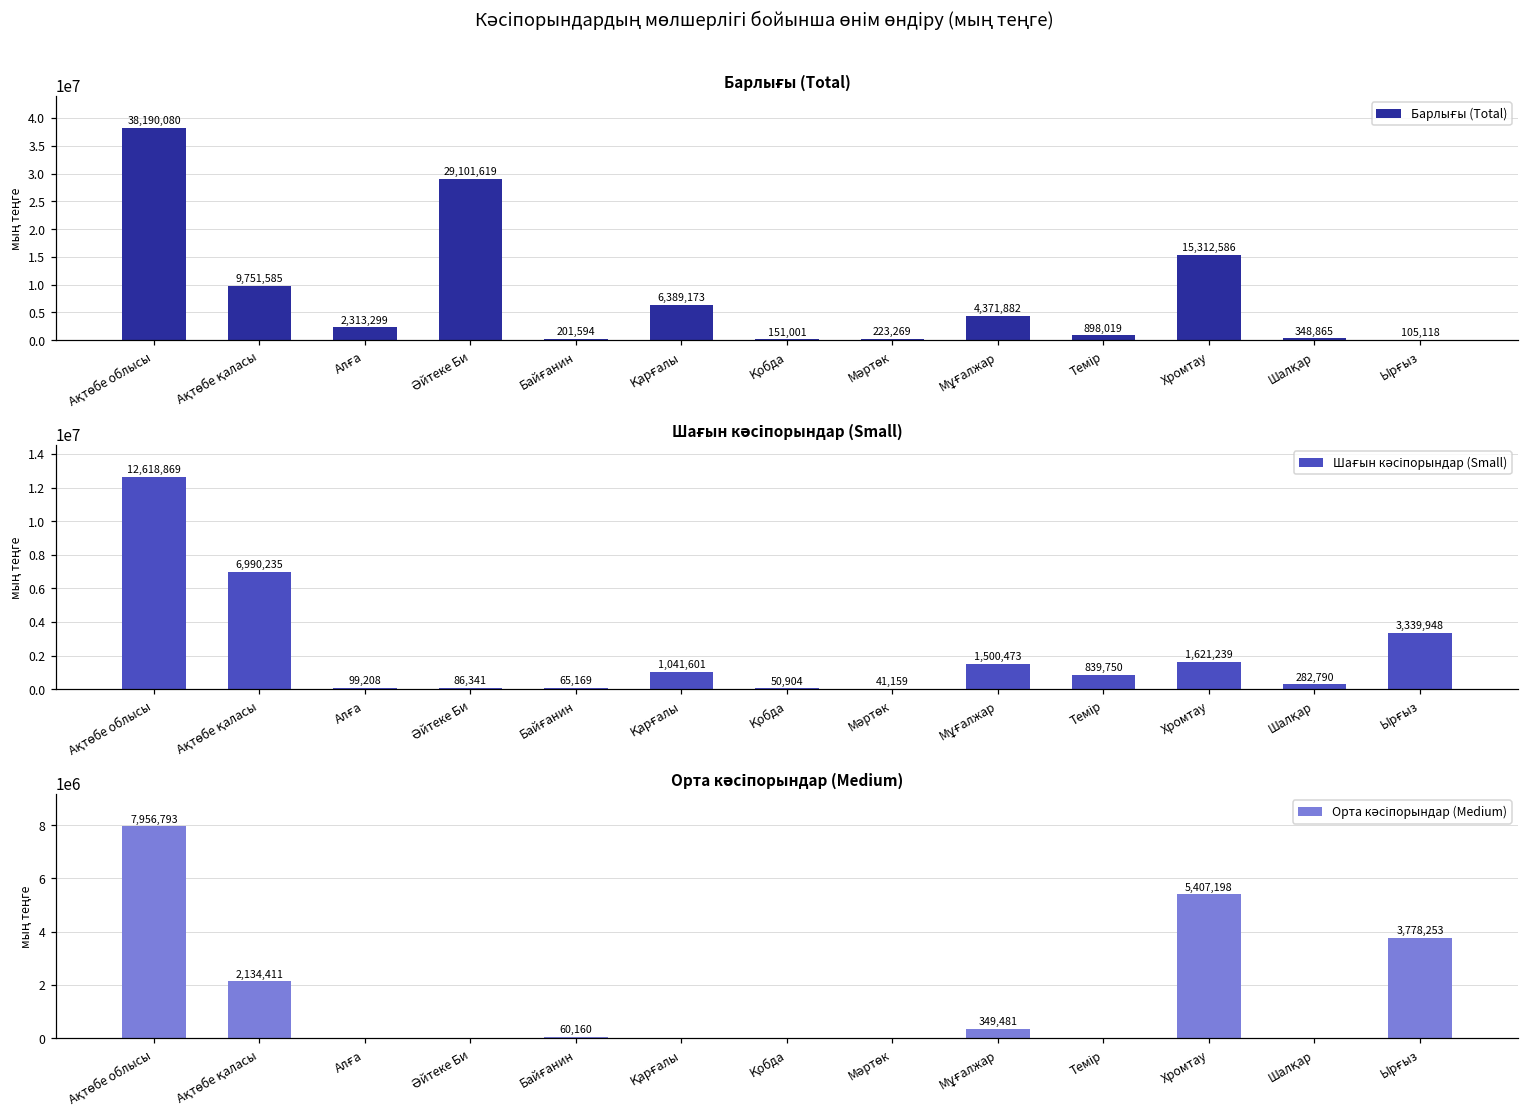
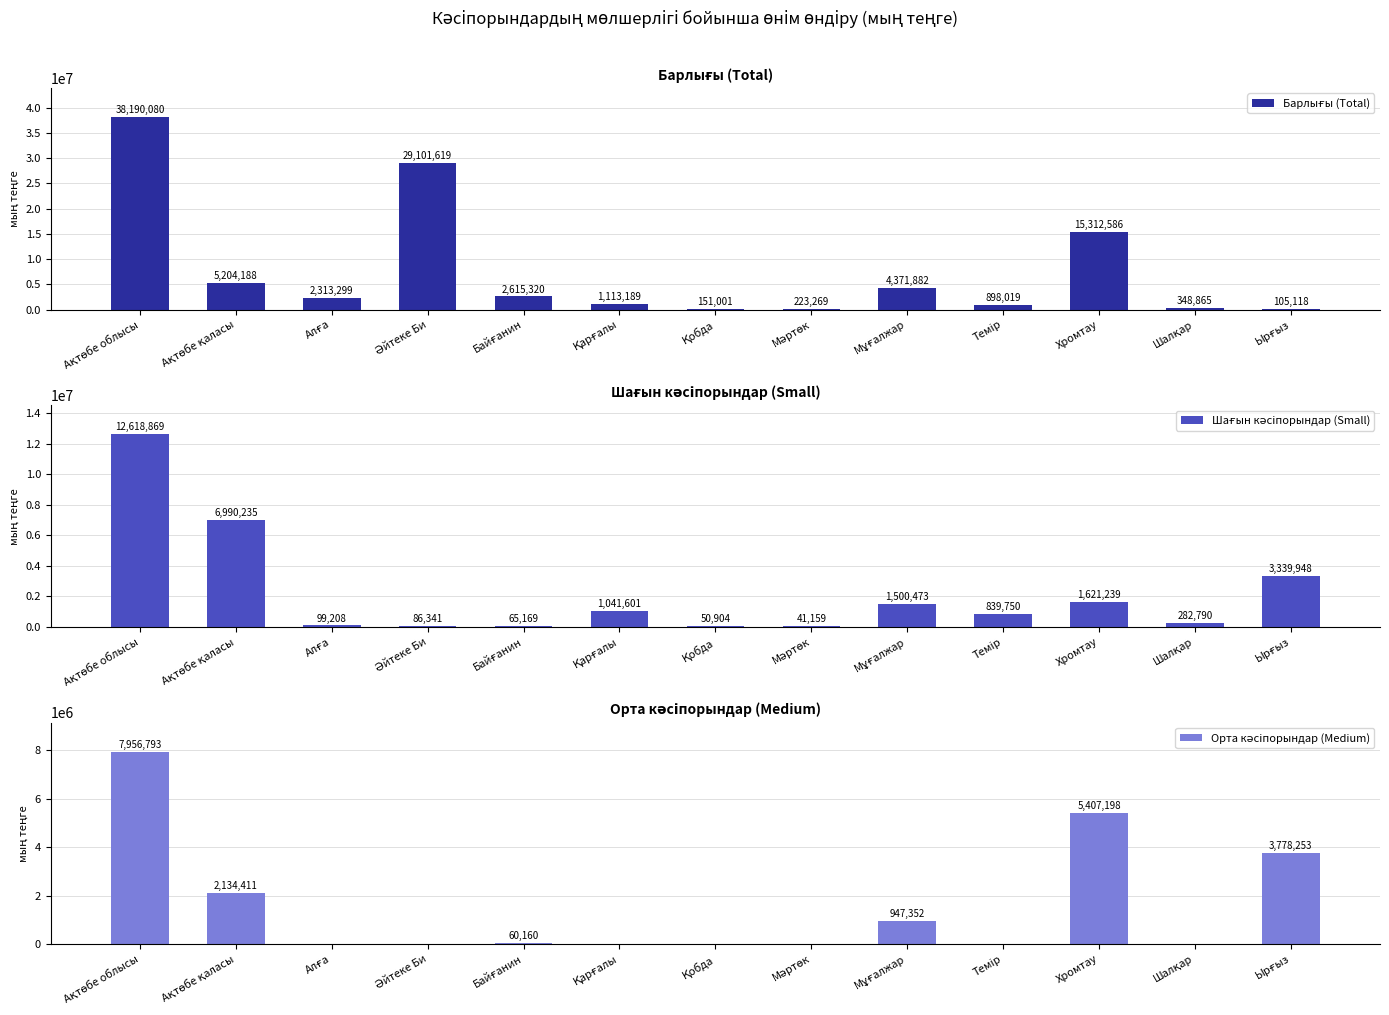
Барлығы (Total), Ақтөбе қаласы: 9,751,585 -> 5,204,188
Барлығы (Total), Байғанин: 201,594 -> 2,615,320
Барлығы (Total), Қарғалы: 6,389,173 -> 1,113,189
Орта кәсіпорындар (Medium), Мұғалжар: 349,481 -> 947,352
